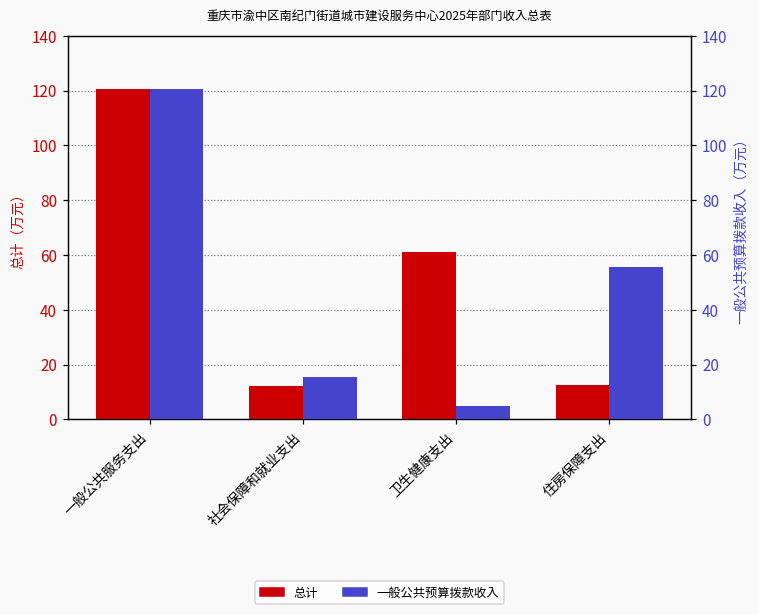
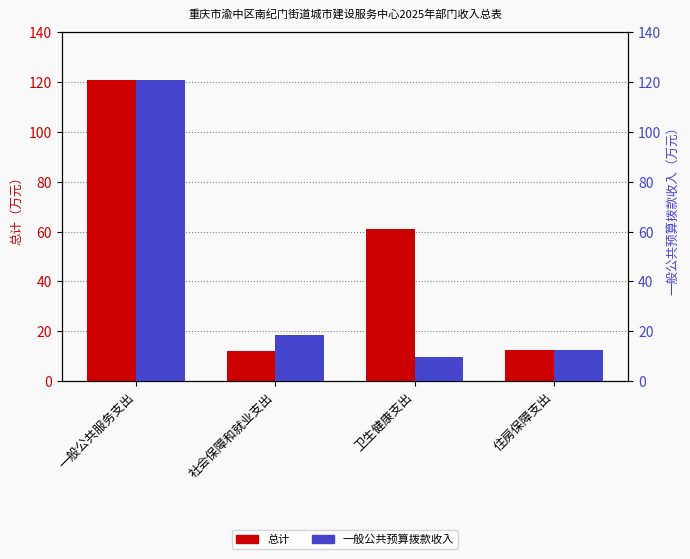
一般公共预算拨款收入, 社会保障和就业支出: 15 -> 19
一般公共预算拨款收入, 卫生健康支出: 5 -> 10
一般公共预算拨款收入, 住房保障支出: 56 -> 13
